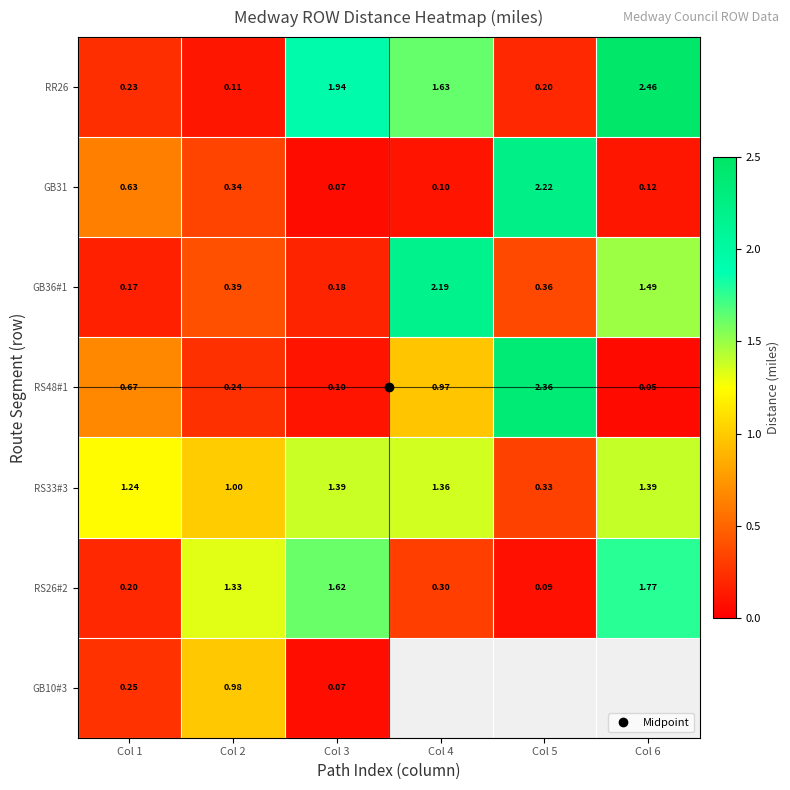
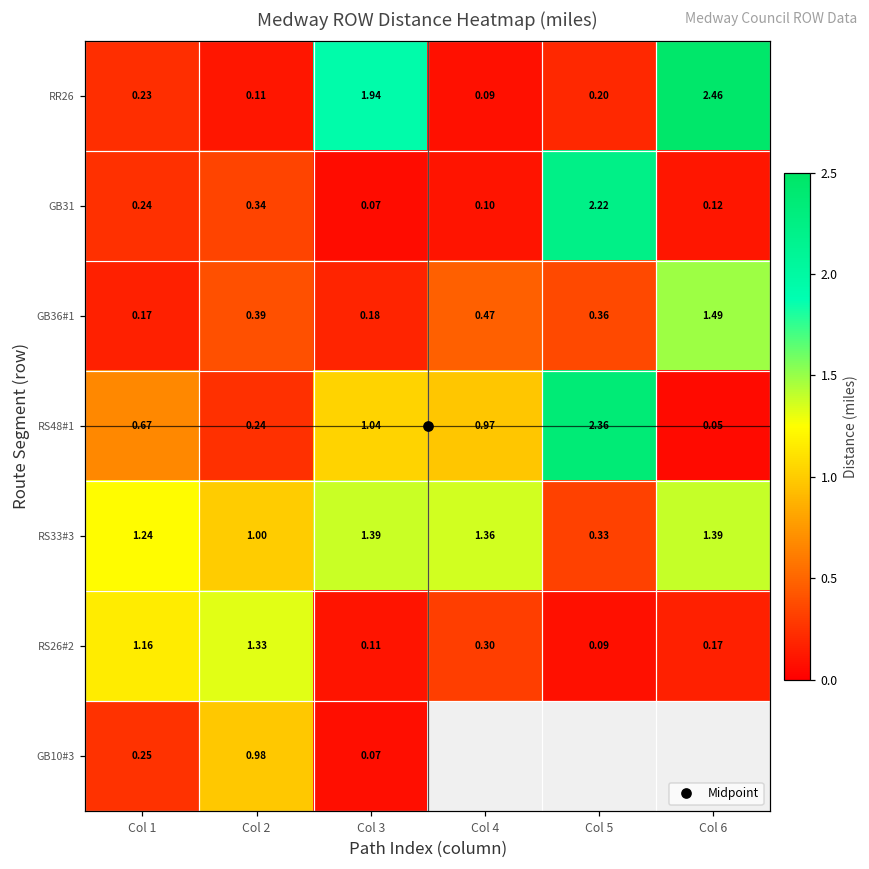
RR26, Col 4: 1.63 -> 0.09
GB31, Col 1: 0.63 -> 0.24
GB36#1, Col 4: 2.19 -> 0.47
RS48#1, Col 3: 0.10 -> 1.04
RS26#2, Col 1: 0.20 -> 1.16
RS26#2, Col 3: 1.62 -> 0.11
RS26#2, Col 6: 1.77 -> 0.17
